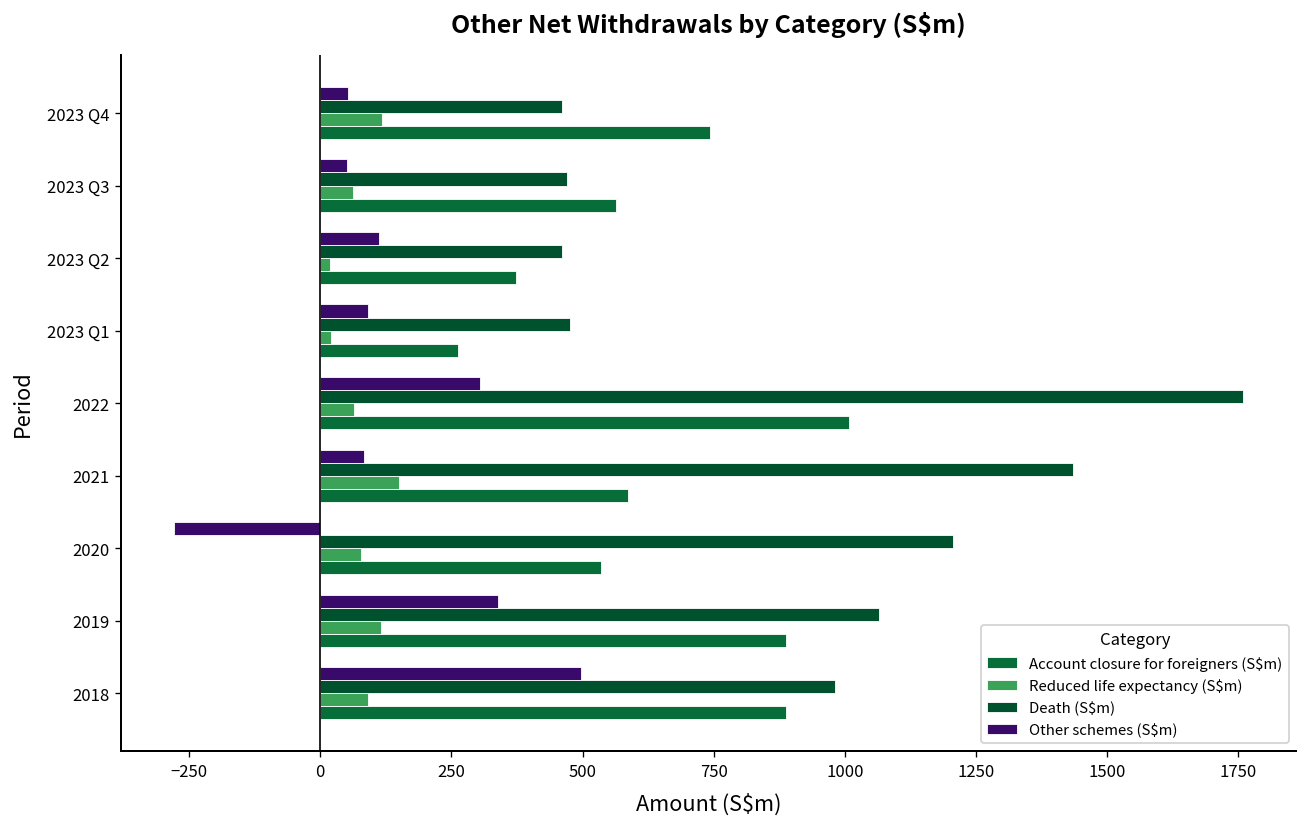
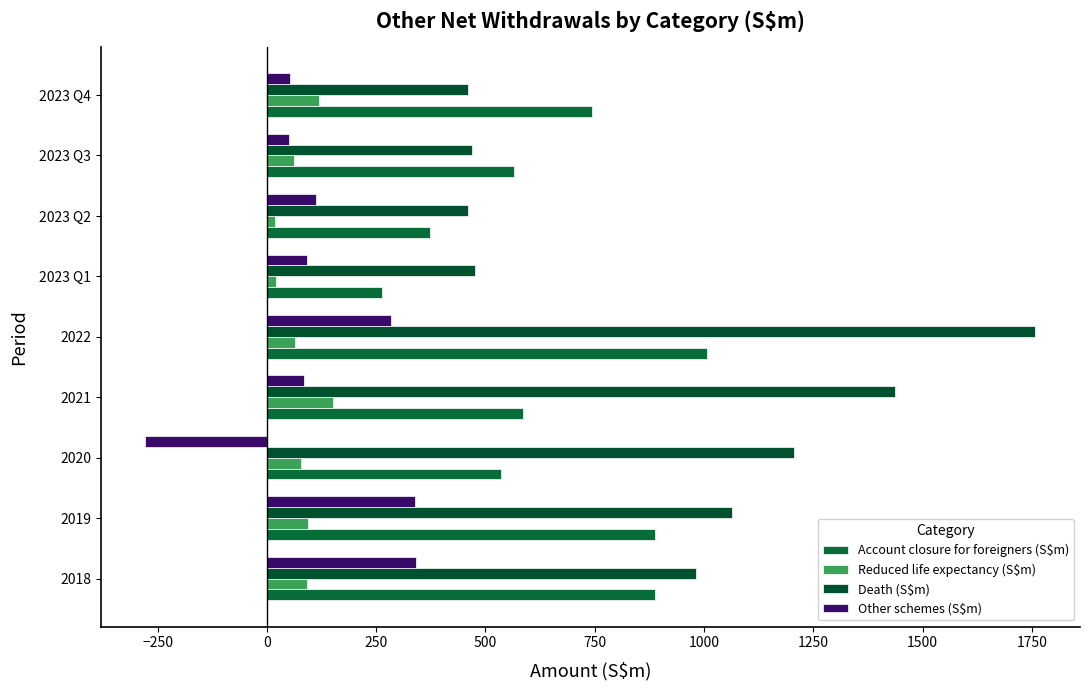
Other schemes (S$m), 2022: 310 -> 280
Reduced life expectancy (S$m), 2019: 120 -> 90
Other schemes (S$m), 2018: 500 -> 340
